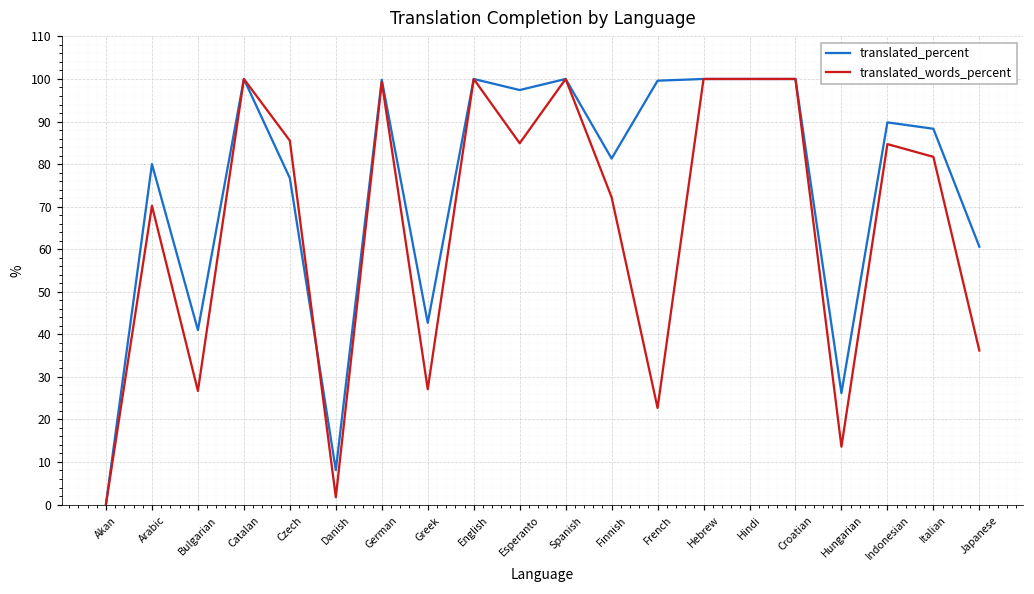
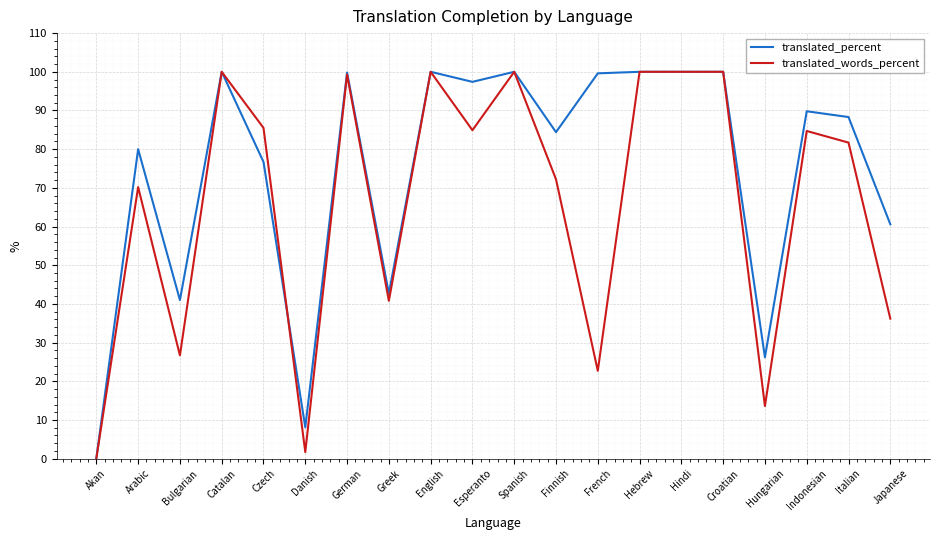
translated_words_percent, Greek: 27 -> 41
translated_percent, Finnish: 81 -> 84
